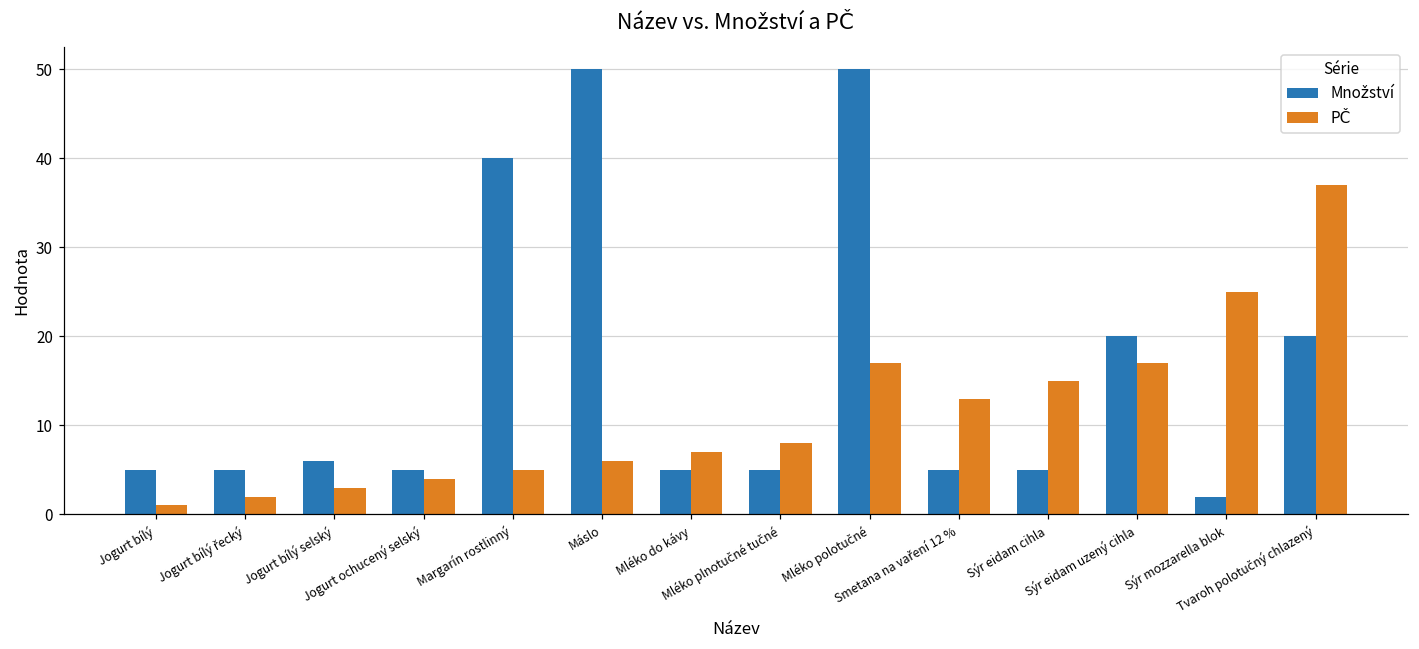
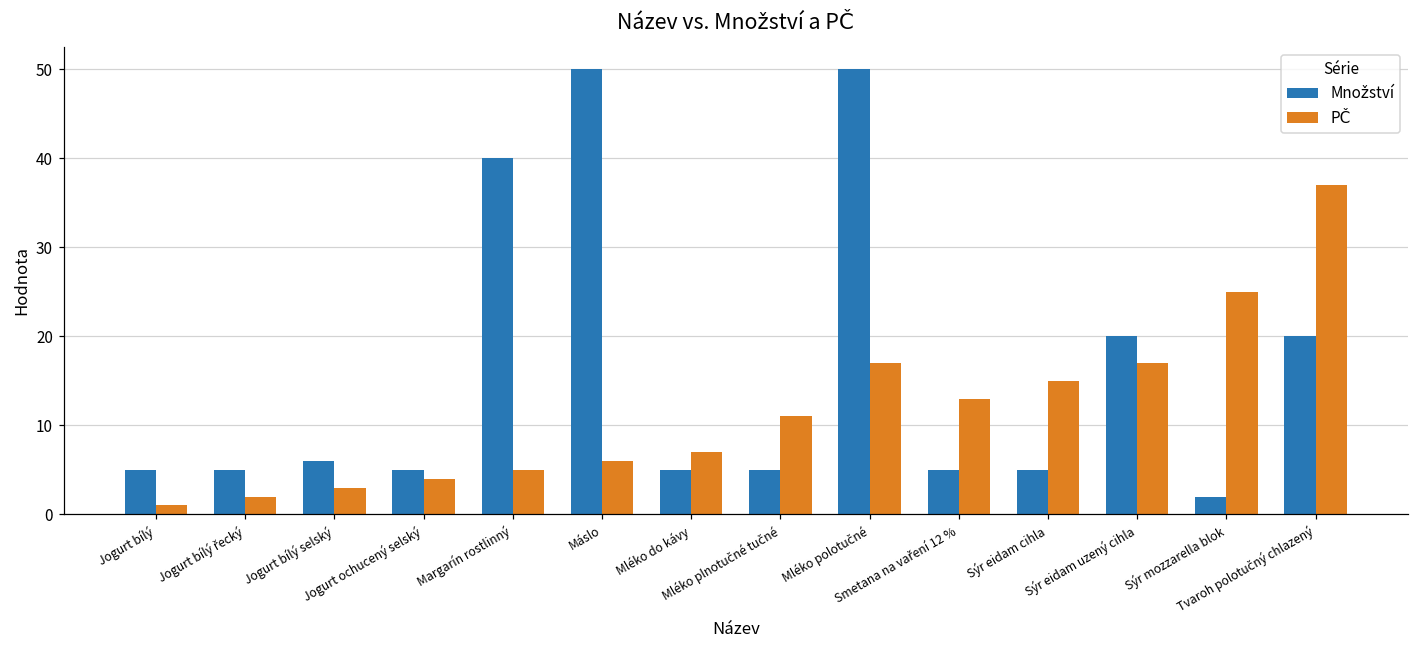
PČ, Mléko plnotučné tučné: 8 -> 11
